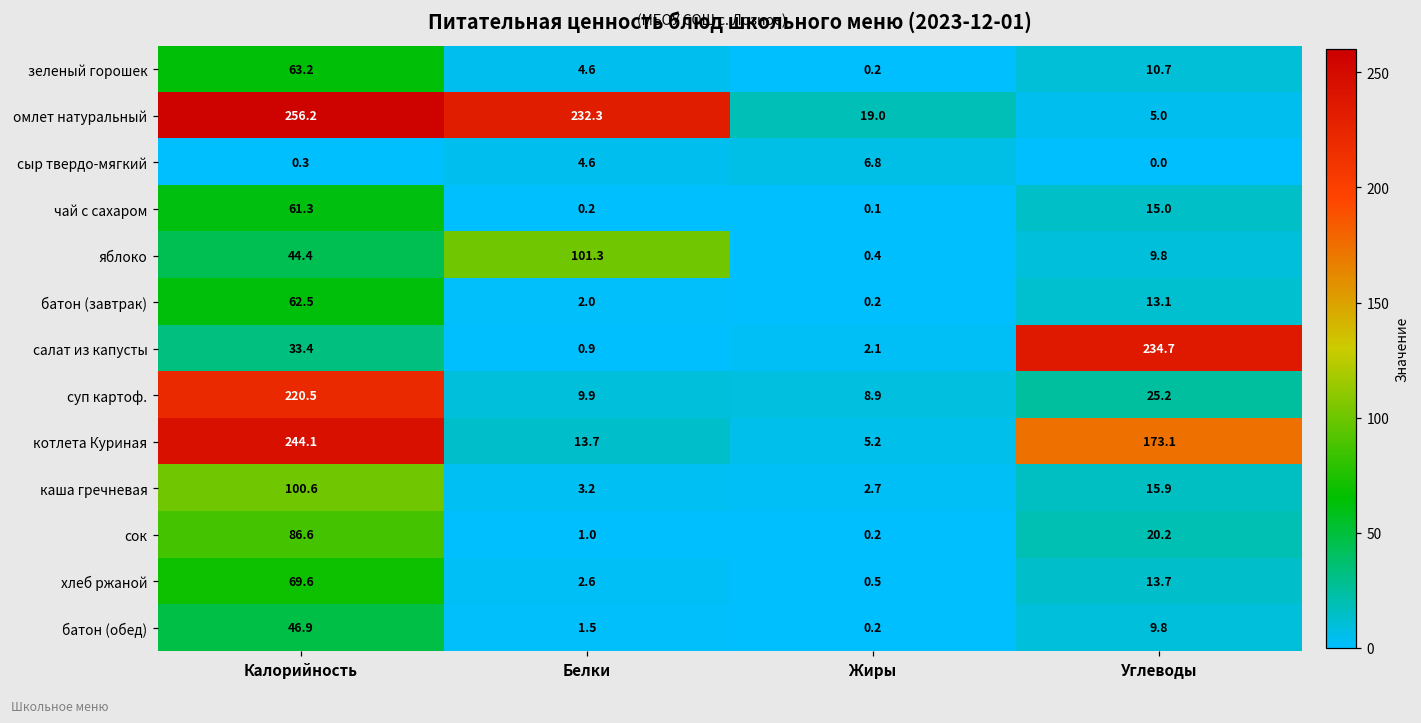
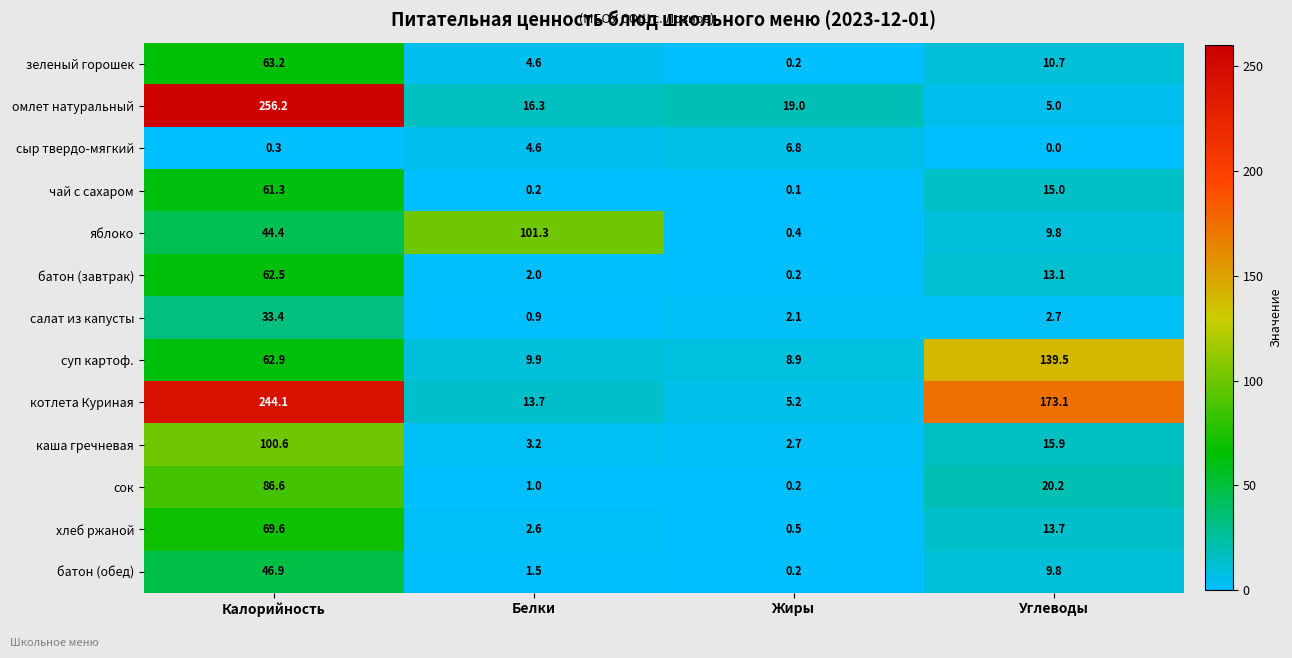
омлет натуральный, Белки: 232.3 -> 16.3
салат из капусты, Углеводы: 234.7 -> 2.7
суп картоф., Калорийность: 220.5 -> 62.9
суп картоф., Углеводы: 25.2 -> 139.5
